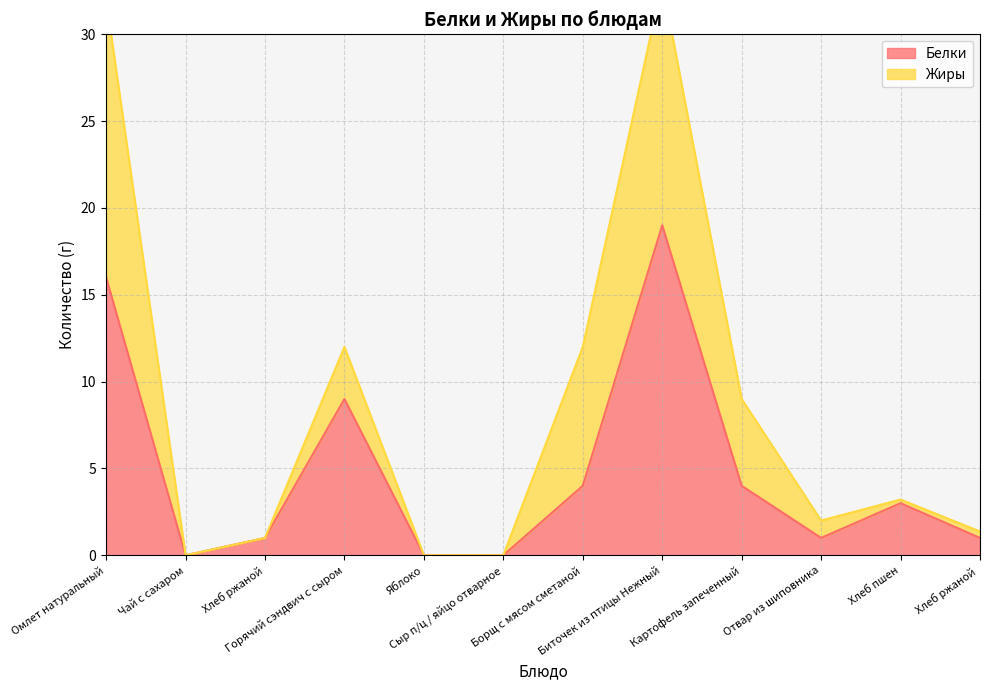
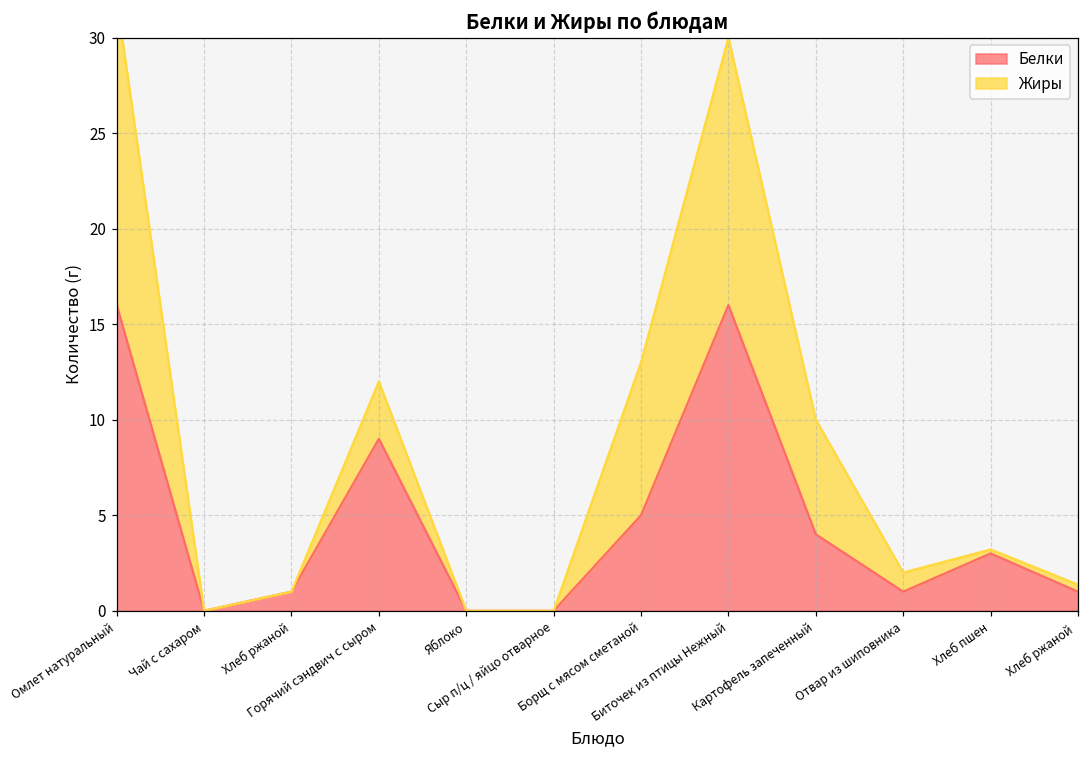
Белки, Борщ с мясом сметаной: 4 -> 5
Белки, Биточек из птицы Нежный: 19 -> 16
Жиры, Картофель запеченный: 5 -> 6
